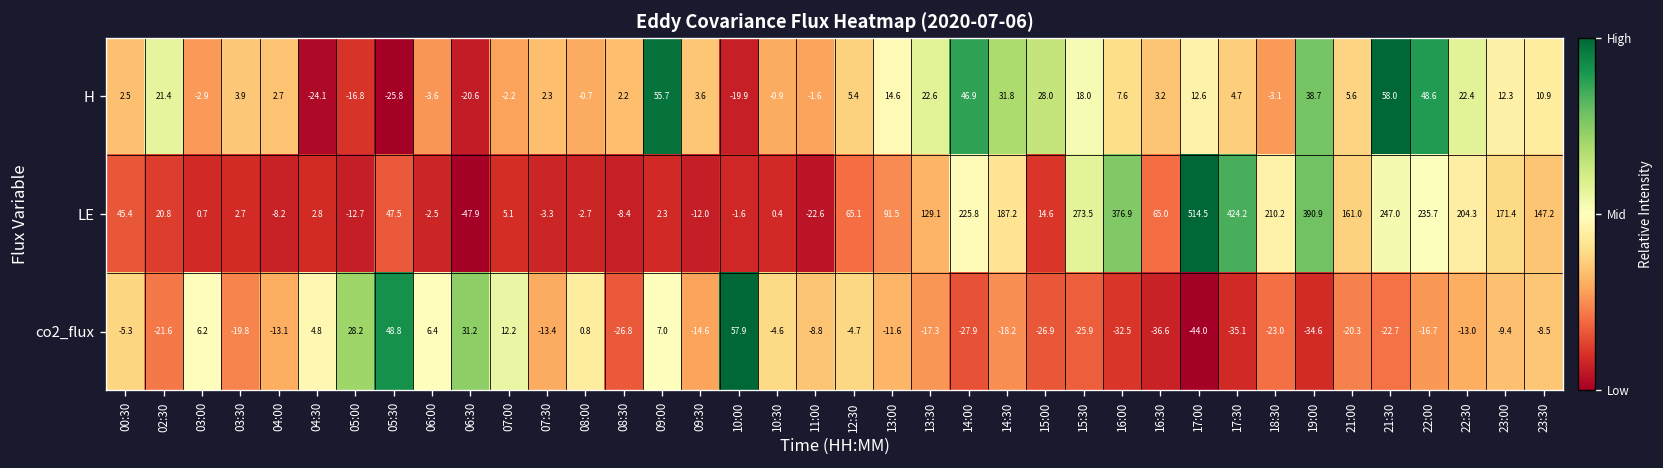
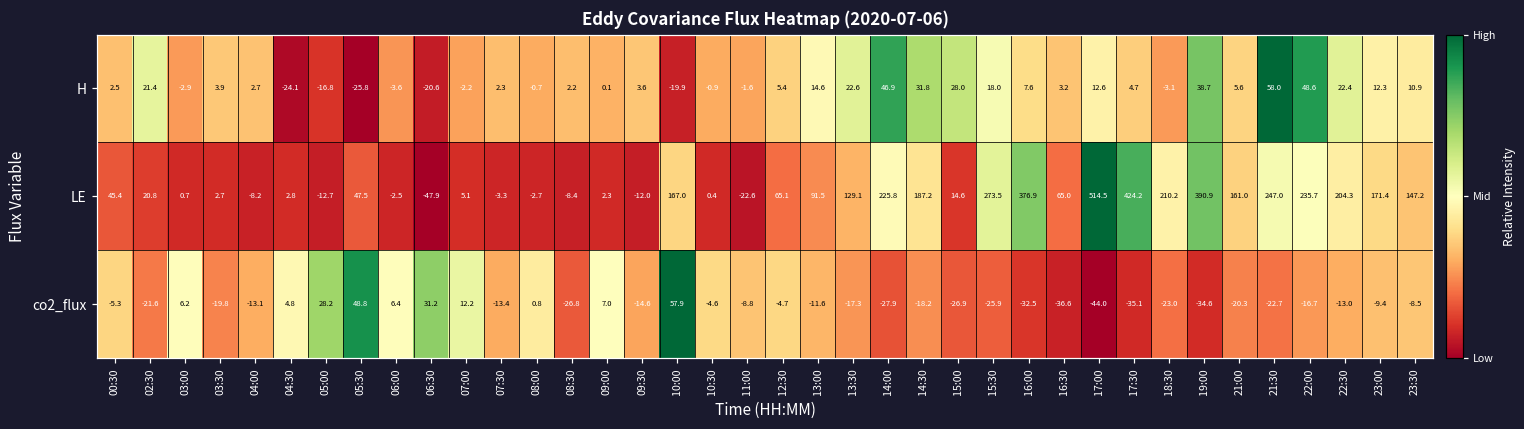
H, 09:00: 55.7 -> 0.1
LE, 10:00: -1.6 -> 167.0
